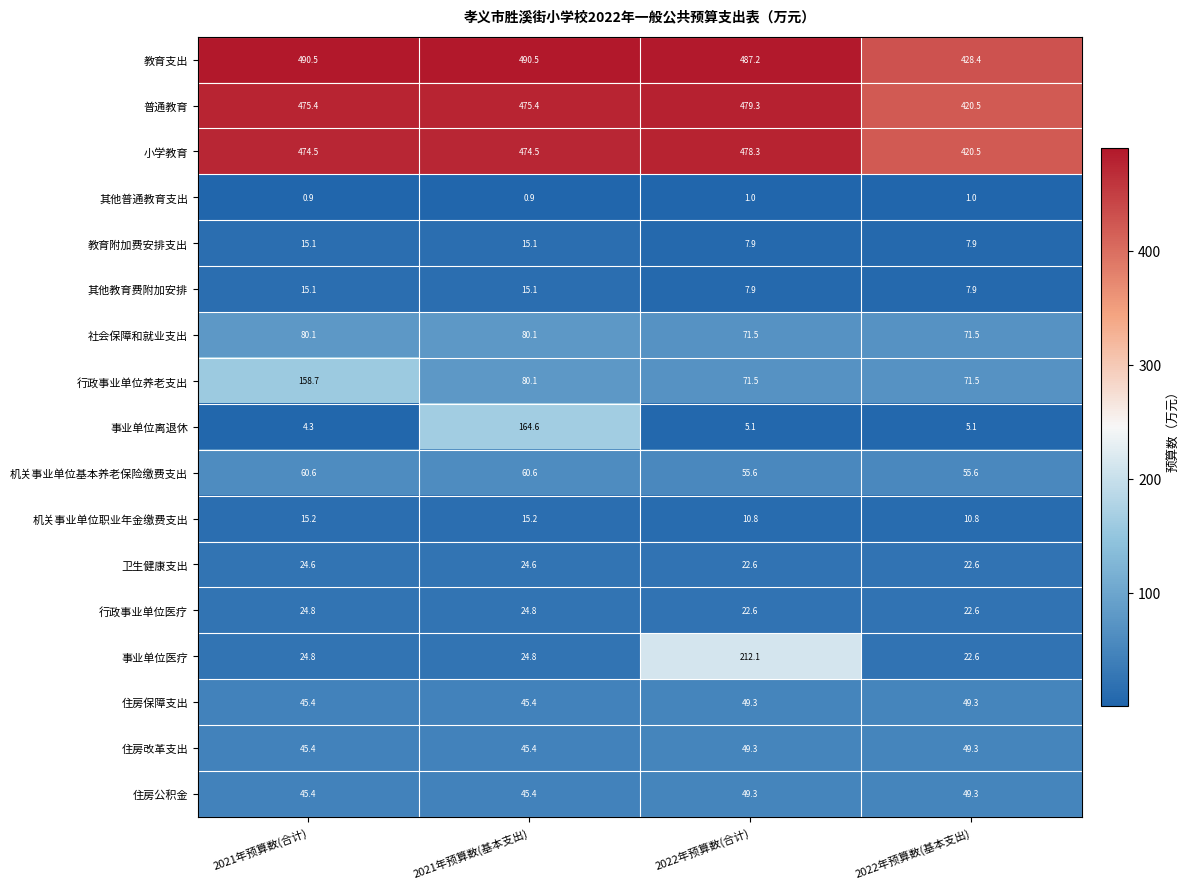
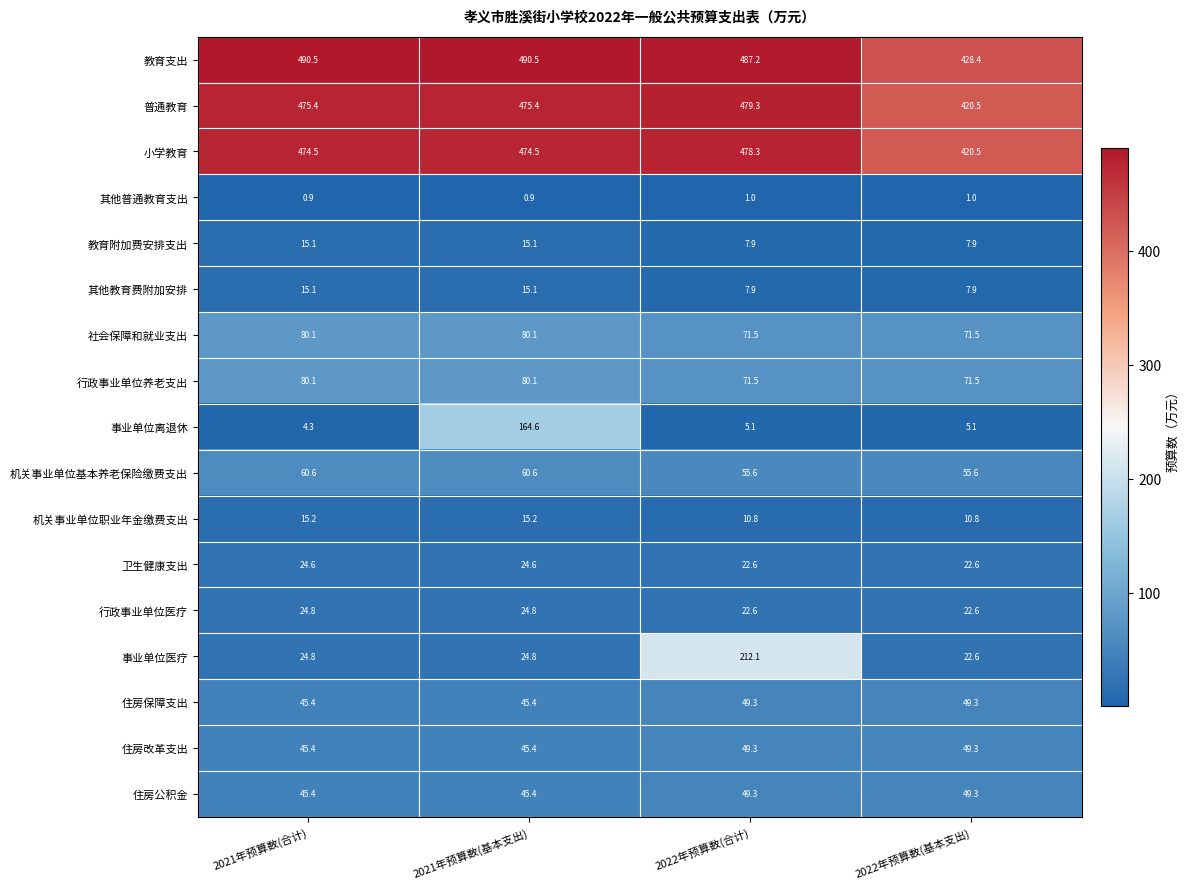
行政事业单位养老支出, 2021年预算数(合计): 158.7 -> 80.1
